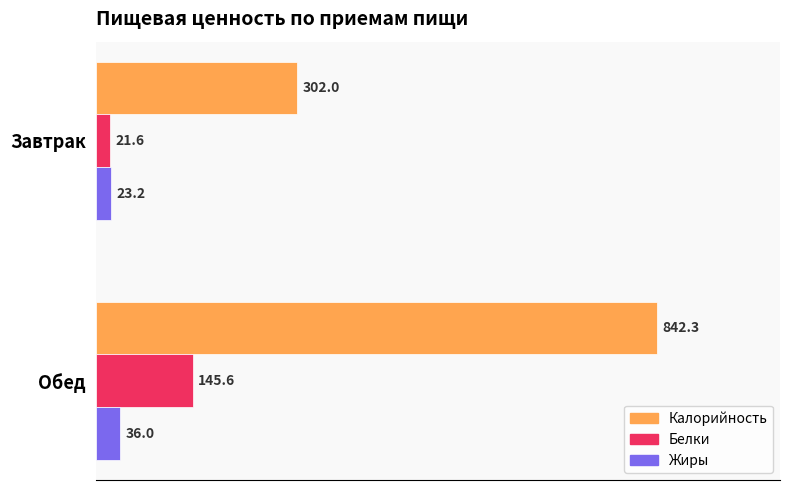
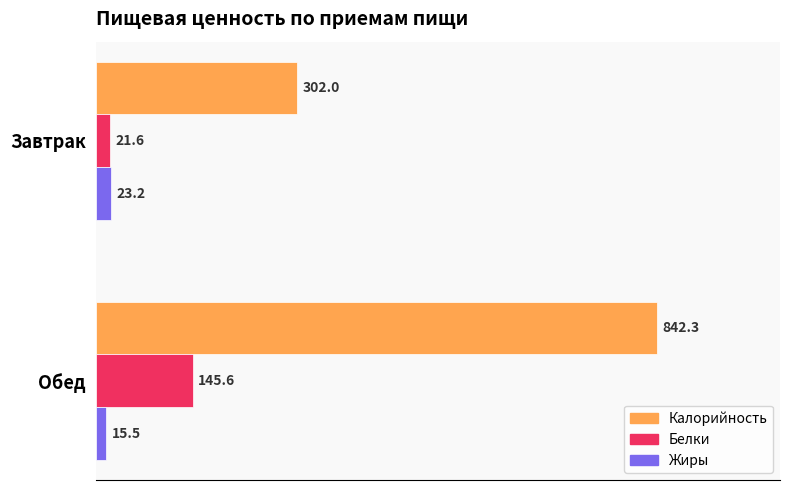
Жиры, Обед: 36.0 -> 15.5
